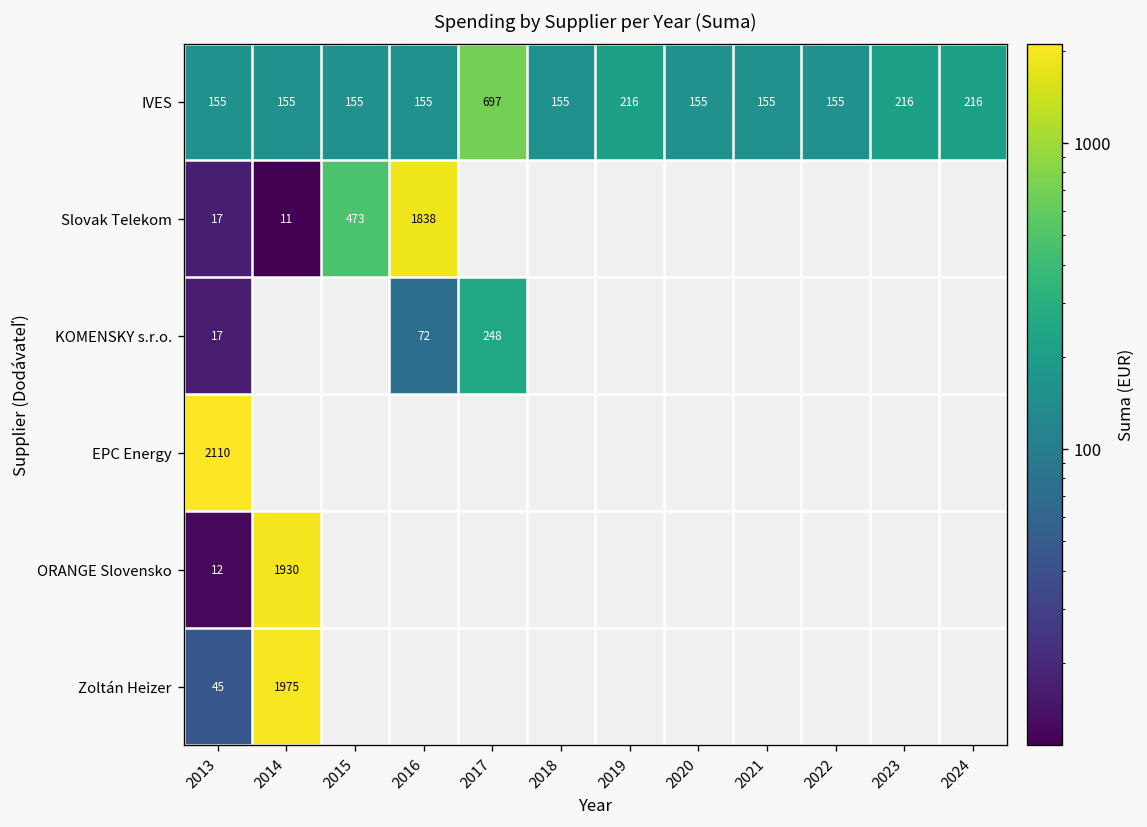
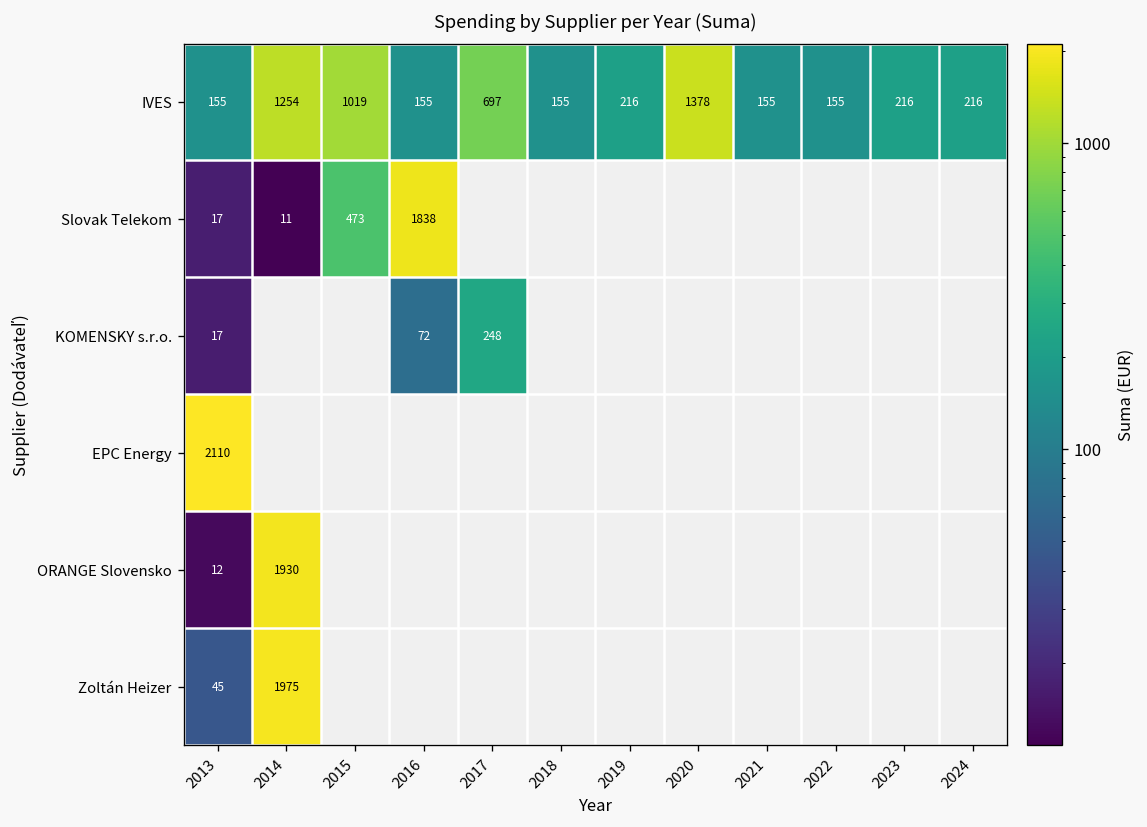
IVES, 2014: 155 -> 1254
IVES, 2015: 155 -> 1019
IVES, 2020: 155 -> 1378
